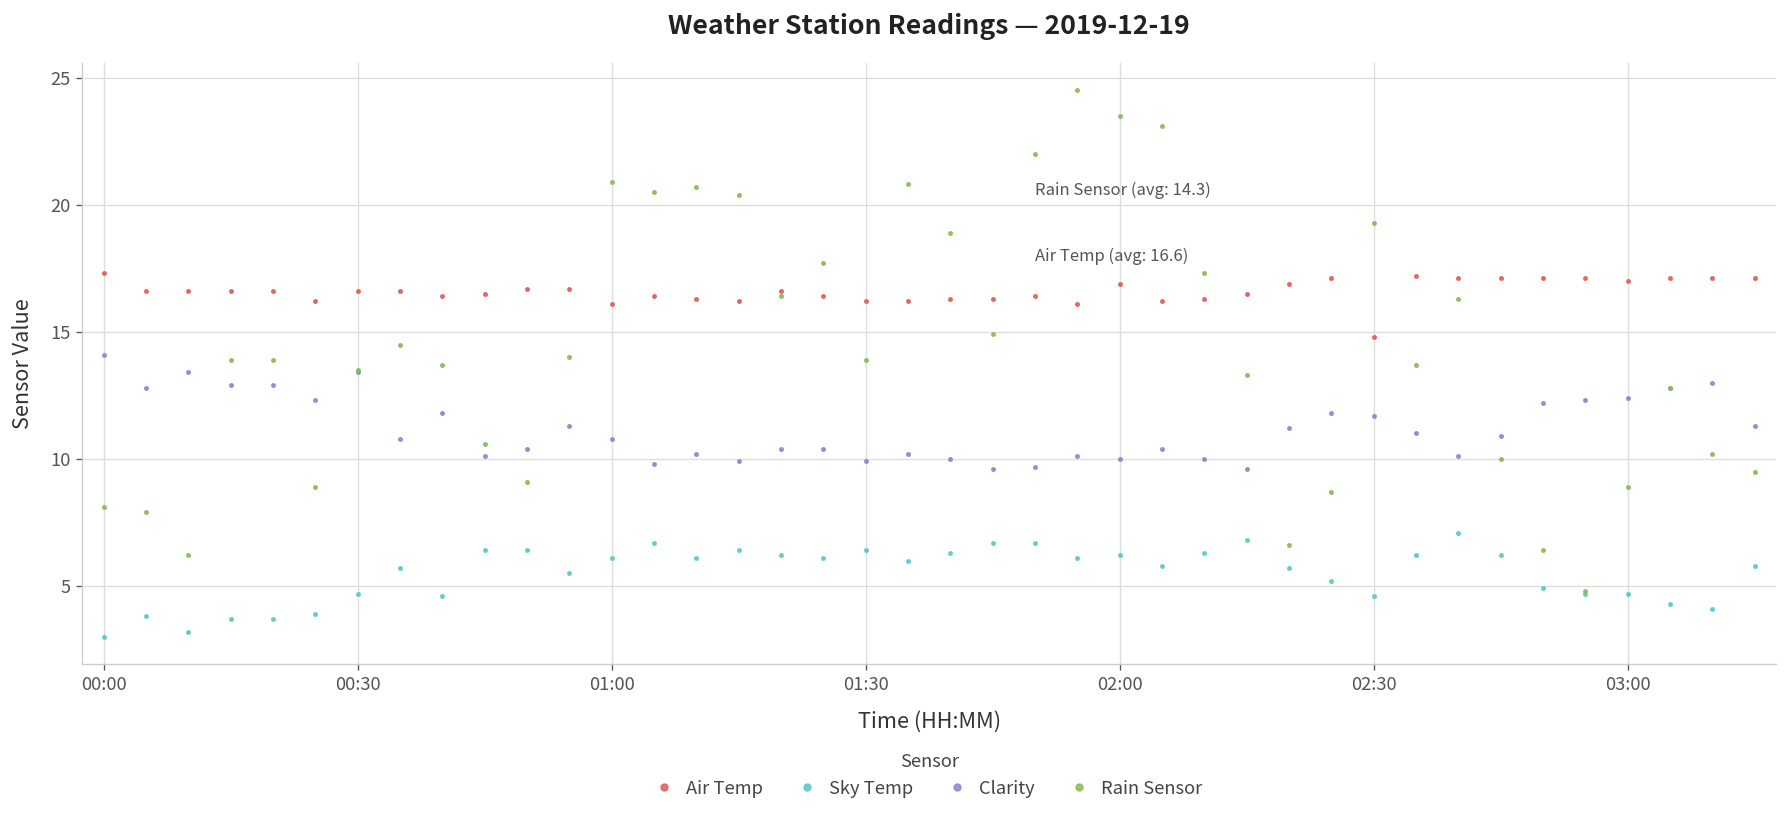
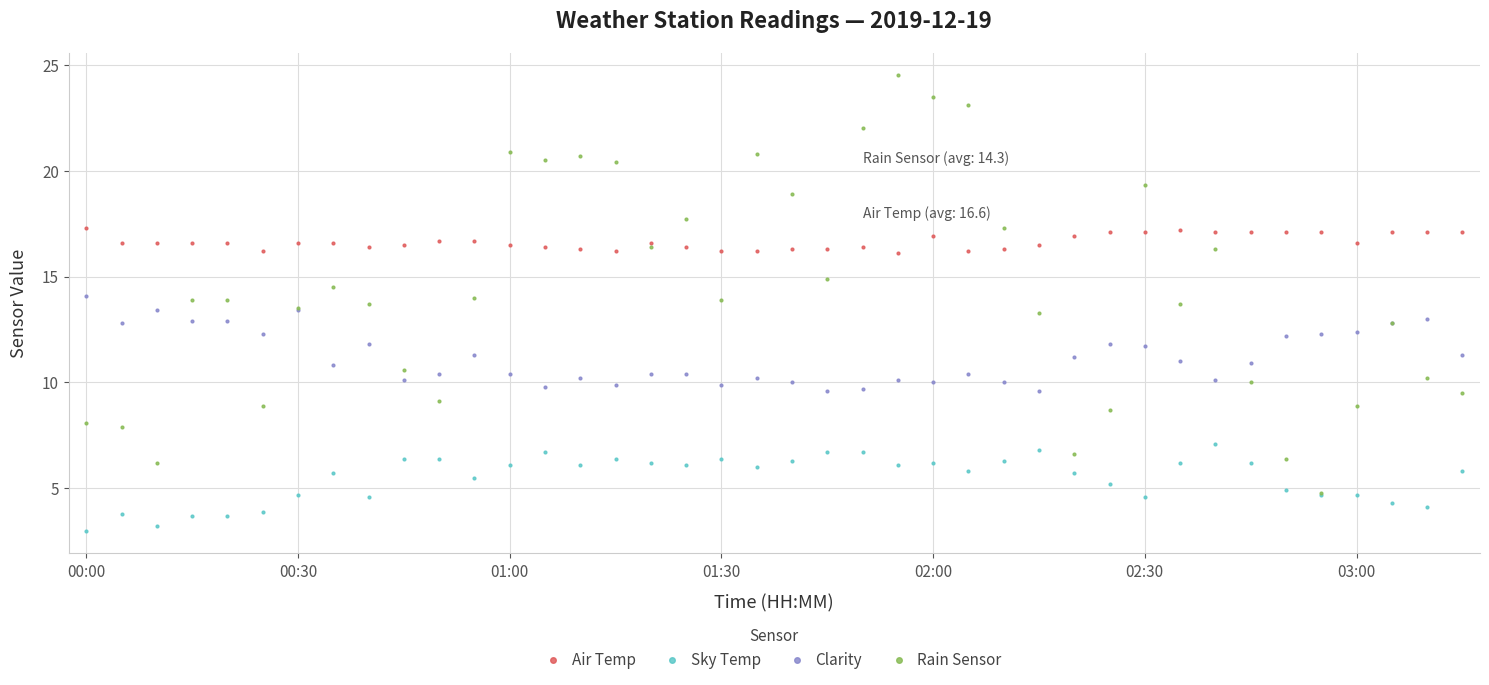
Air Temp, 01:00: 16.1 -> 16.5
Clarity, 01:00: 10.8 -> 10.4
Air Temp, 02:30: 14.8 -> 17.1
Air Temp, 03:00: 17.0 -> 16.6
